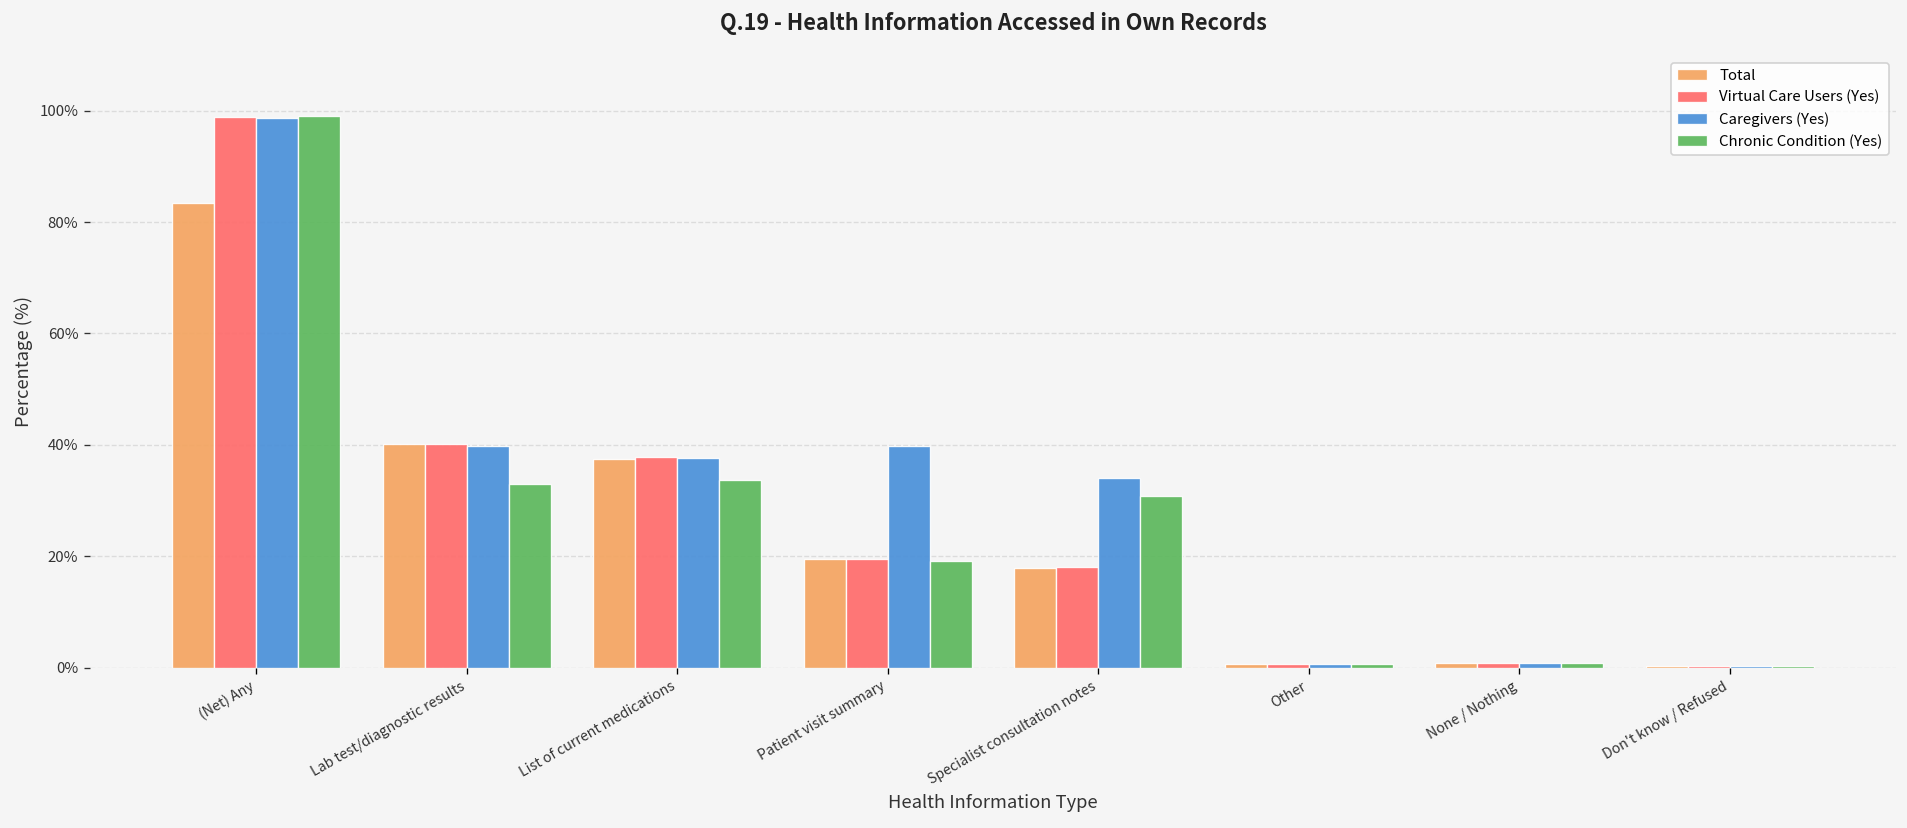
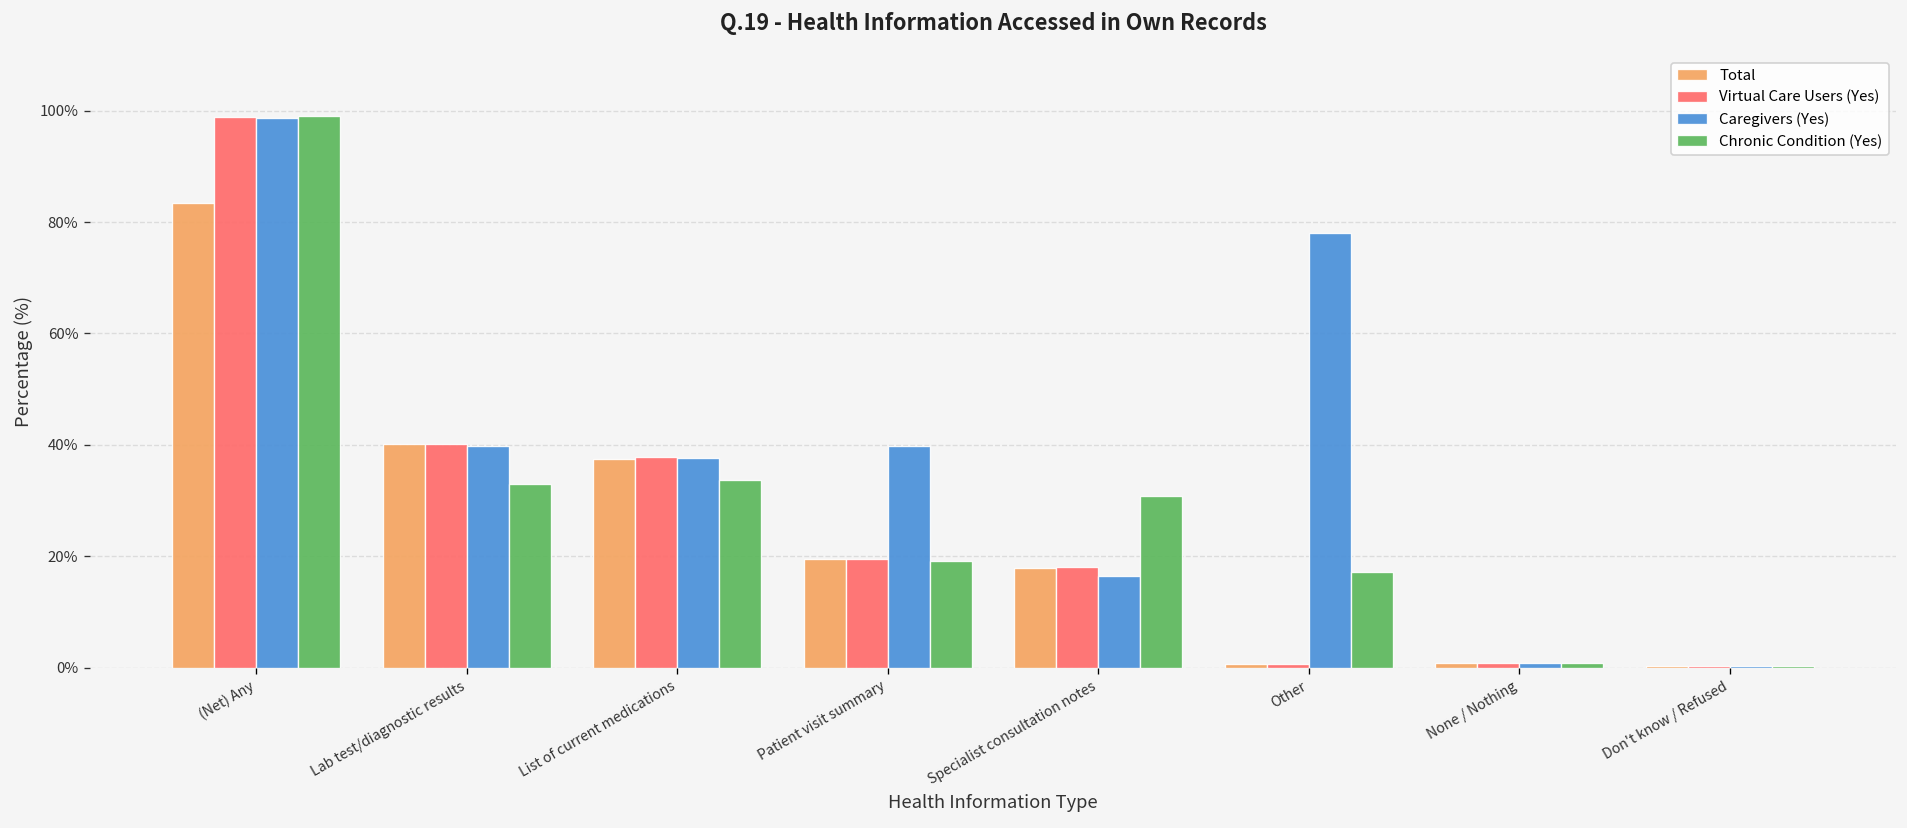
Caregivers (Yes), Specialist consultation notes: 34% -> 16%
Caregivers (Yes), Other: 1% -> 78%
Chronic Condition (Yes), Other: 1% -> 17%
